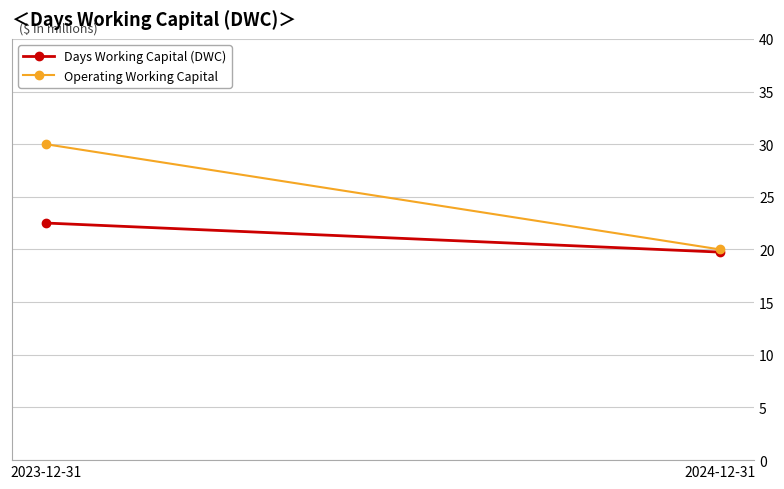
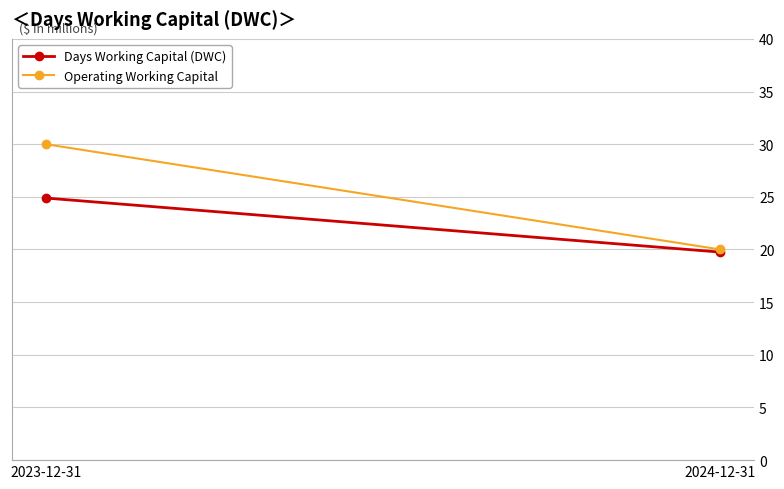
Days Working Capital (DWC), 2023-12-31: 22.5 -> 24.9
